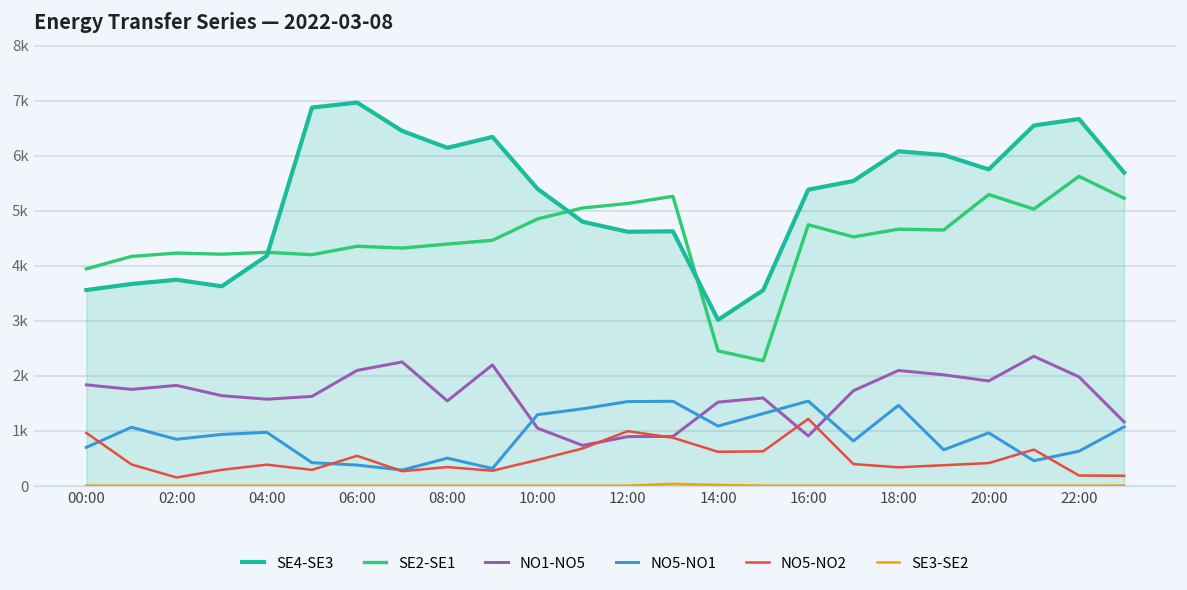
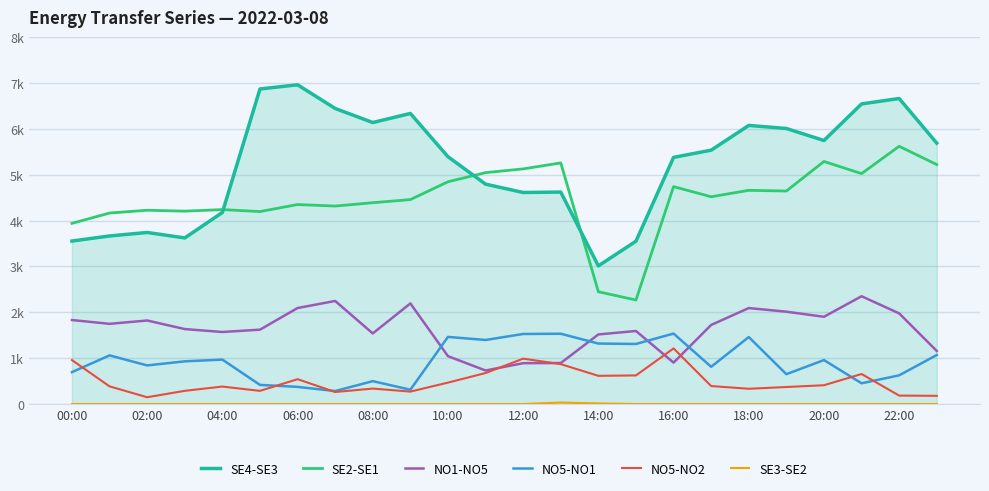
NO5-NO1, 10:00: 1300 -> 1500
NO5-NO1, 14:00: 1100 -> 1300
